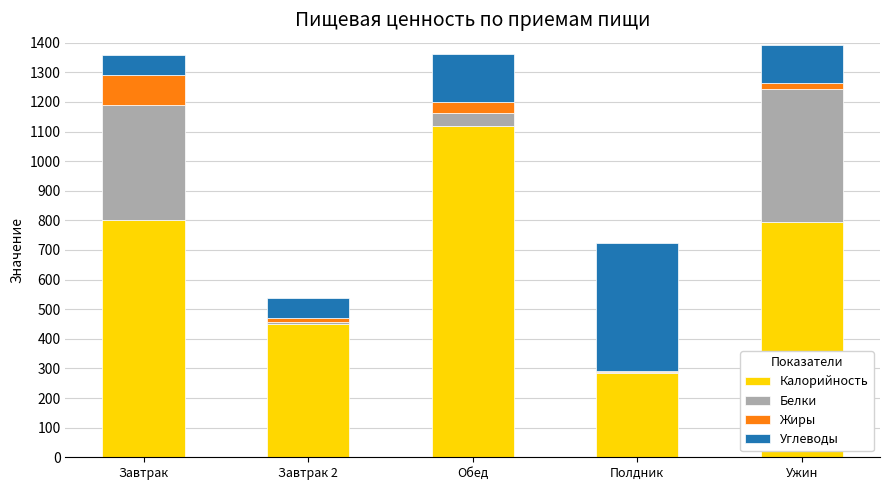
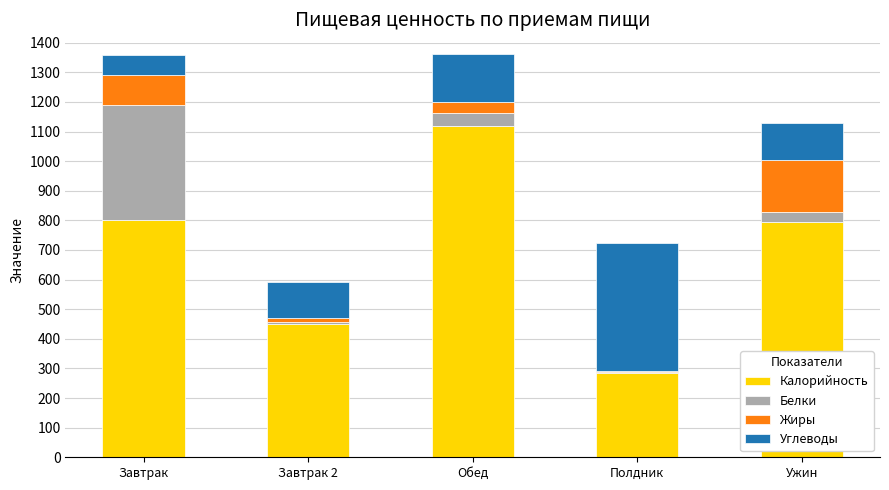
Углеводы, Завтрак 2: 70 -> 120
Белки, Ужин: 450 -> 30
Жиры, Ужин: 20 -> 170
